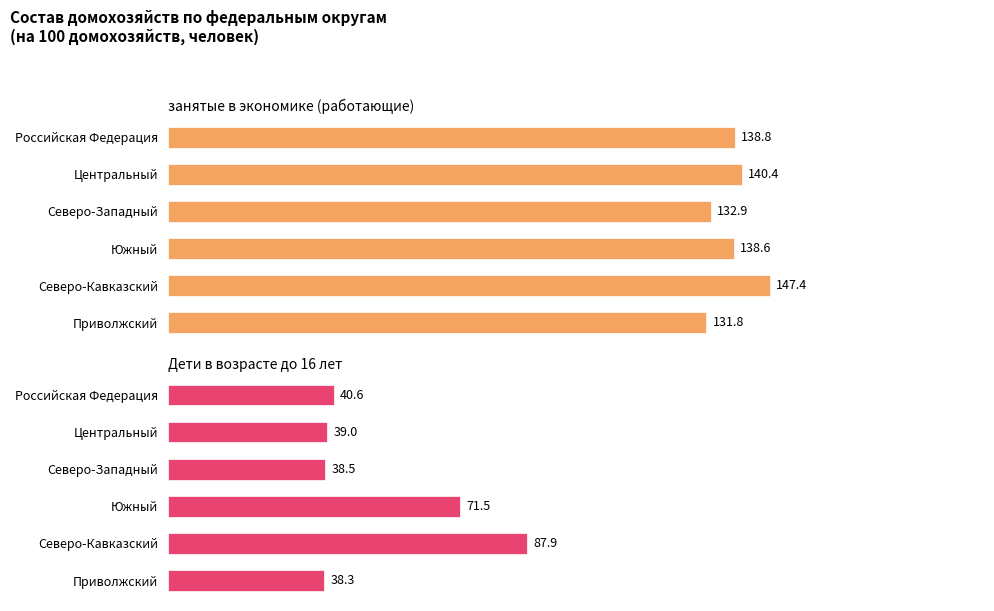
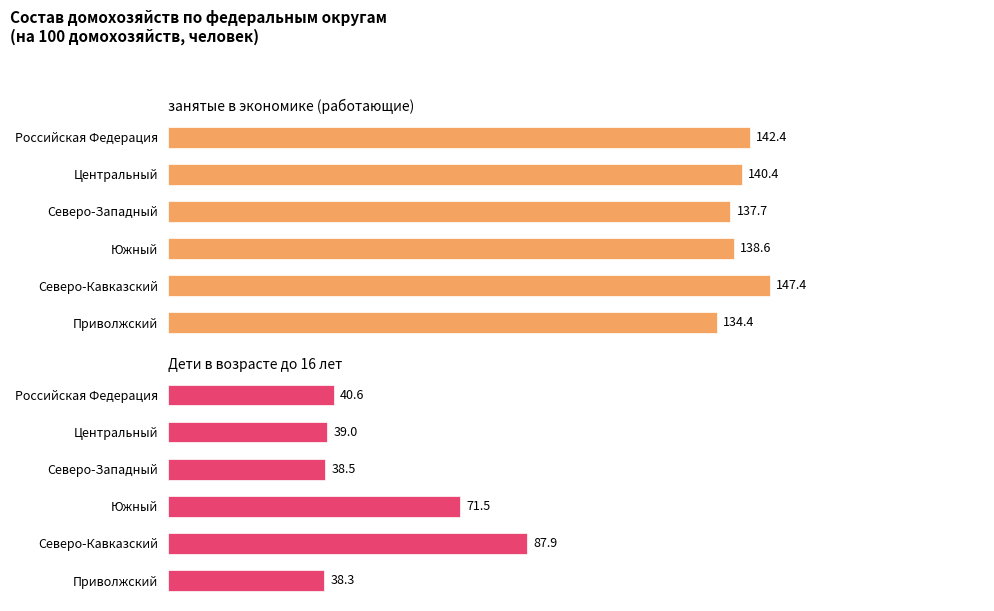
занятые в экономике (работающие), Российская Федерация: 138.8 -> 142.4
занятые в экономике (работающие), Северо-Западный: 132.9 -> 137.7
занятые в экономике (работающие), Приволжский: 131.8 -> 134.4
